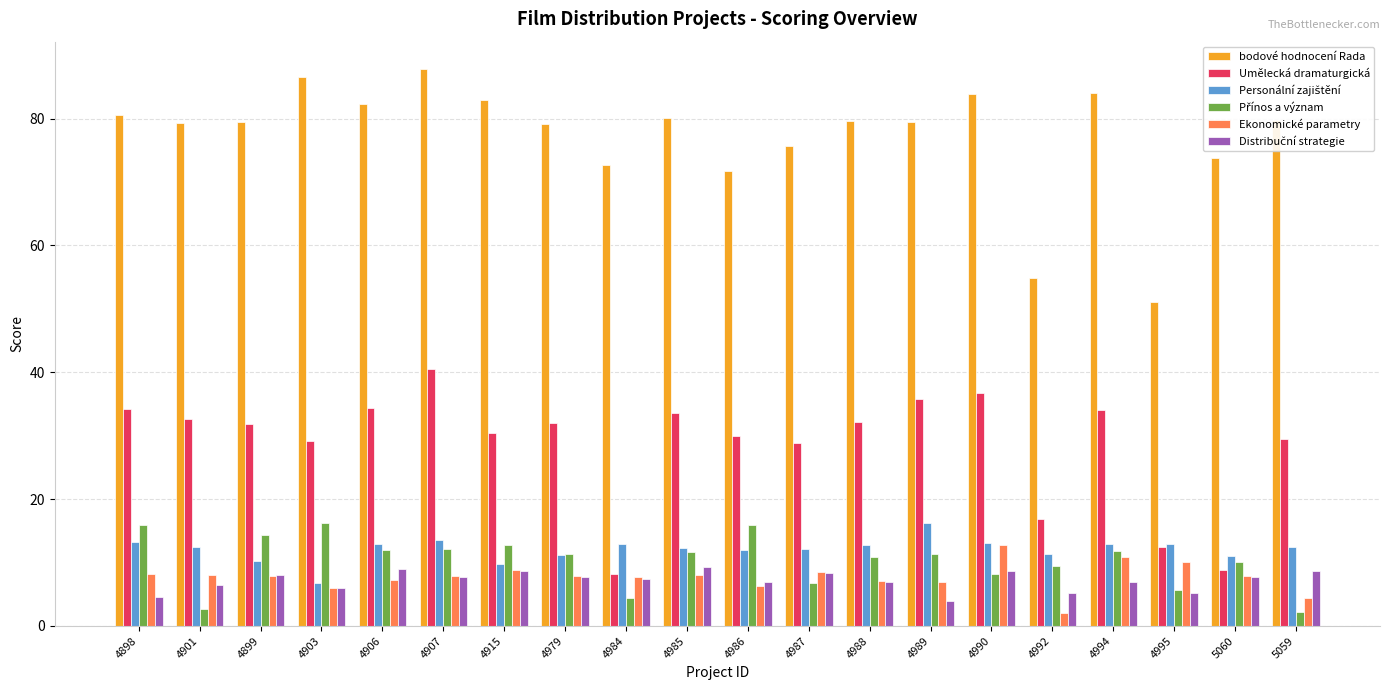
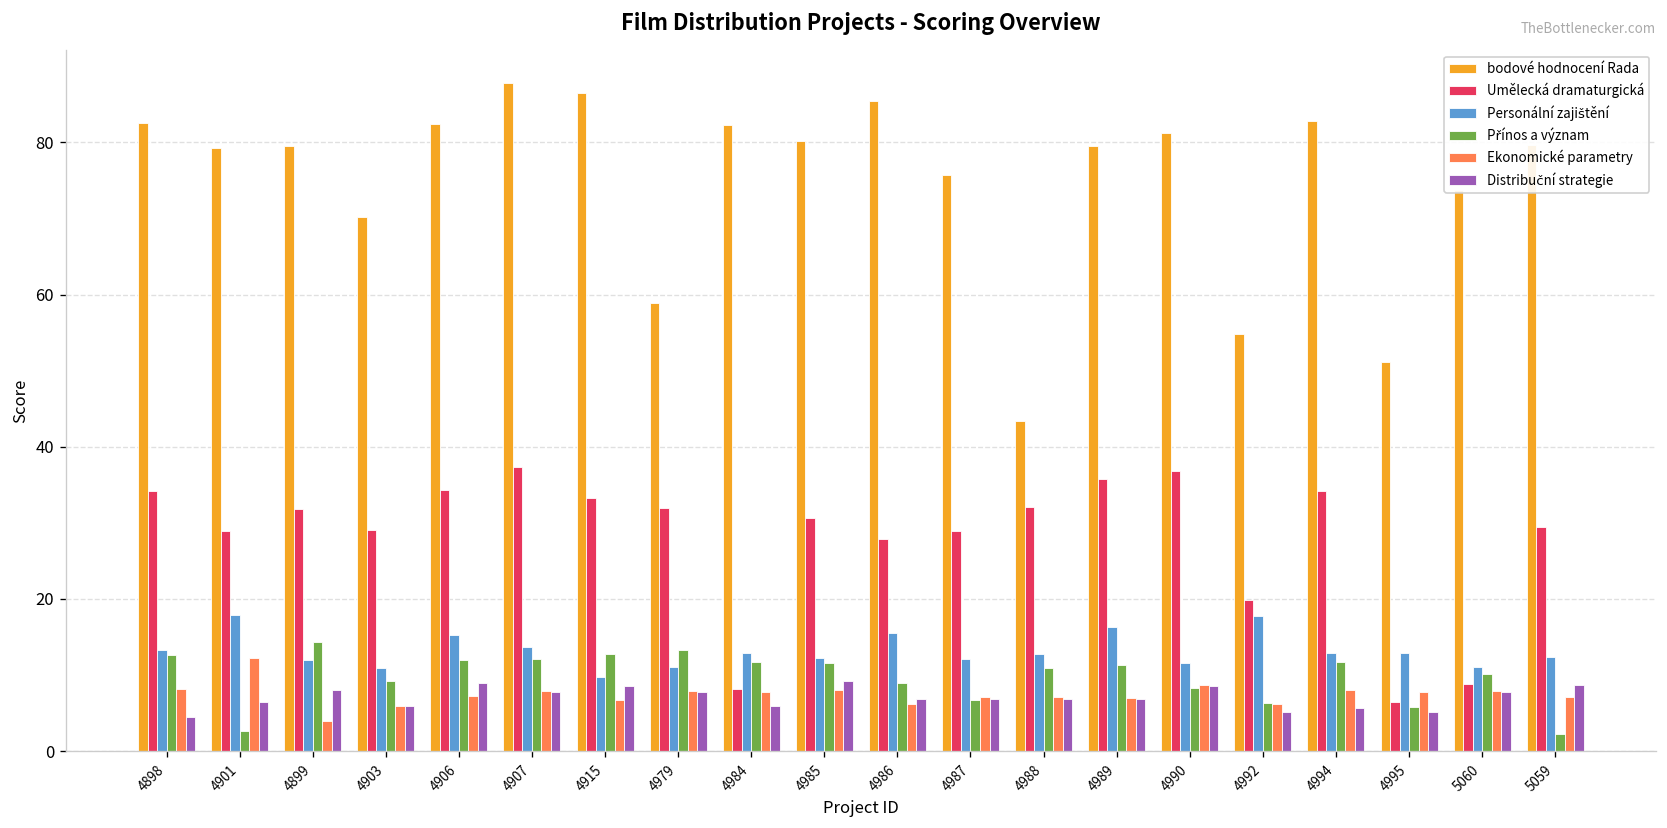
bodové hodnocení Rada, 4898: 81 -> 83
Přínos a význam, 4898: 16 -> 13
Umělecká dramaturgická, 4901: 33 -> 29
Personální zajištění, 4901: 12 -> 18
Ekonomické parametry, 4901: 8 -> 12
Personální zajištění, 4899: 10 -> 12
Ekonomické parametry, 4899: 8 -> 4
bodové hodnocení Rada, 4903: 87 -> 70
Personální zajištění, 4903: 7 -> 11
Přínos a význam, 4903: 16 -> 9
Personální zajištění, 4906: 13 -> 15
Umělecká dramaturgická, 4907: 41 -> 37
bodové hodnocení Rada, 4915: 83 -> 87
Umělecká dramaturgická, 4915: 30 -> 33
Ekonomické parametry, 4915: 9 -> 7
bodové hodnocení Rada, 4979: 79 -> 59
Přínos a význam, 4979: 11 -> 13
bodové hodnocení Rada, 4984: 73 -> 82
Přínos a význam, 4984: 4 -> 12
Distribuční strategie, 4984: 7 -> 6
Umělecká dramaturgická, 4985: 34 -> 31
bodové hodnocení Rada, 4986: 72 -> 85
Umělecká dramaturgická, 4986: 30 -> 28
Personální zajištění, 4986: 12 -> 16
Přínos a význam, 4986: 16 -> 9
Ekonomické parametry, 4987: 8 -> 7
Distribuční strategie, 4987: 8 -> 7
bodové hodnocení Rada, 4988: 80 -> 43
Distribuční strategie, 4989: 4 -> 7
bodové hodnocení Rada, 4990: 84 -> 81
Personální zajištění, 4990: 13 -> 12
Ekonomické parametry, 4990: 13 -> 9
Umělecká dramaturgická, 4992: 17 -> 20
Personální zajištění, 4992: 11 -> 18
Přínos a význam, 4992: 10 -> 6
Ekonomické parametry, 4992: 2 -> 6
bodové hodnocení Rada, 4994: 84 -> 83
Ekonomické parametry, 4994: 11 -> 8
Distribuční strategie, 4994: 7 -> 6
Umělecká dramaturgická, 4995: 13 -> 7
Ekonomické parametry, 4995: 10 -> 8
Ekonomické parametry, 5059: 4 -> 7
